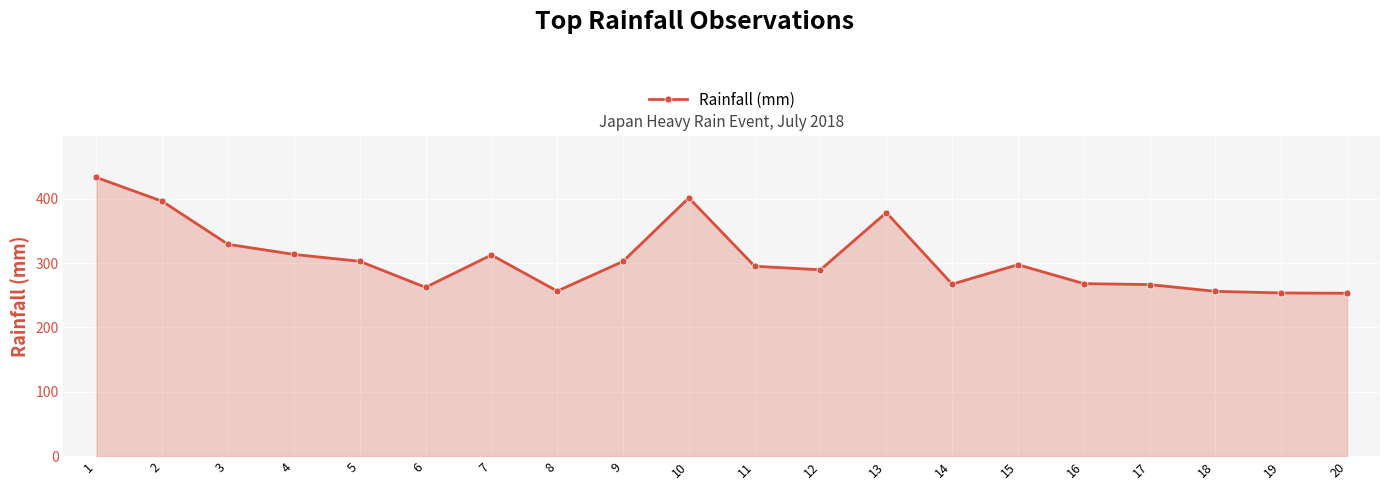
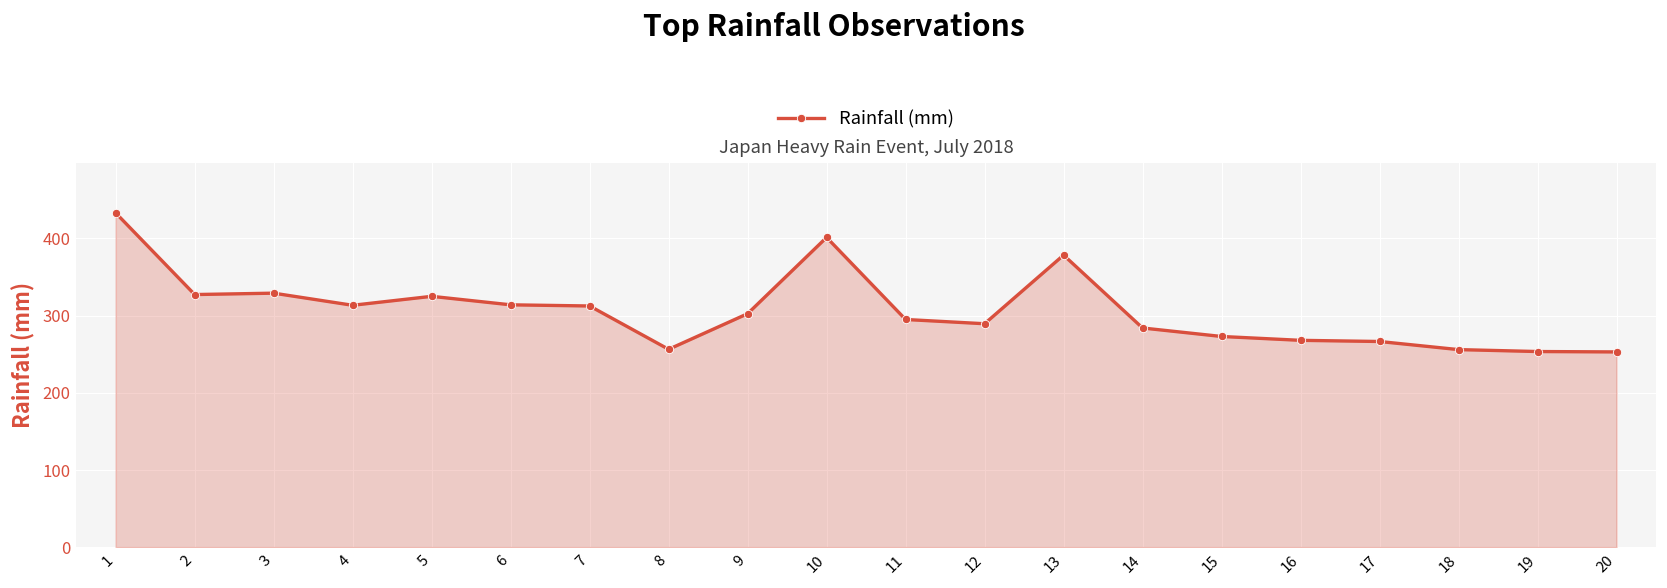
2: 400 -> 330
5: 300 -> 330
6: 260 -> 310
14: 270 -> 280
15: 300 -> 270
